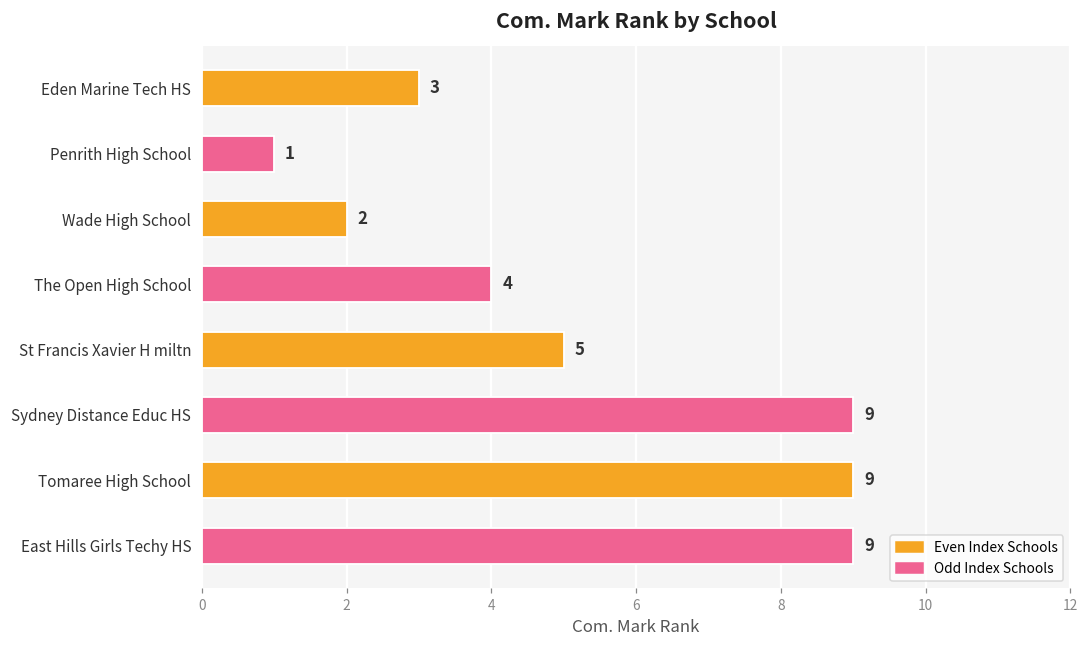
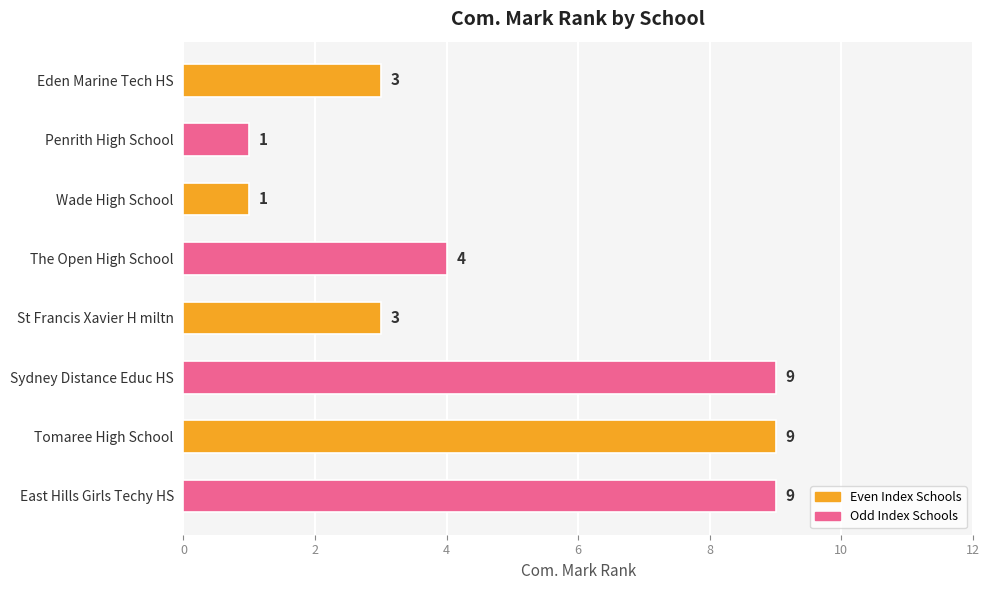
Wade High School: 2 -> 1
St Francis Xavier H miltn: 5 -> 3
